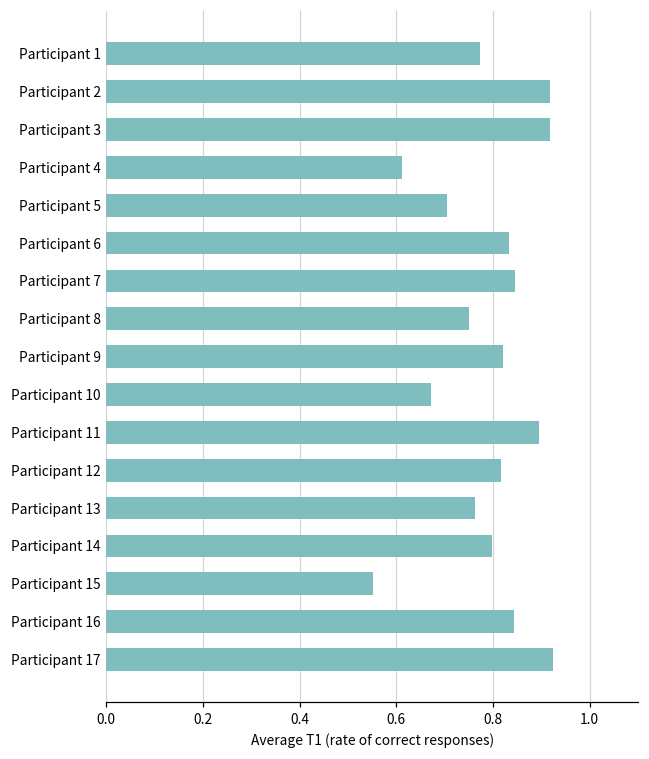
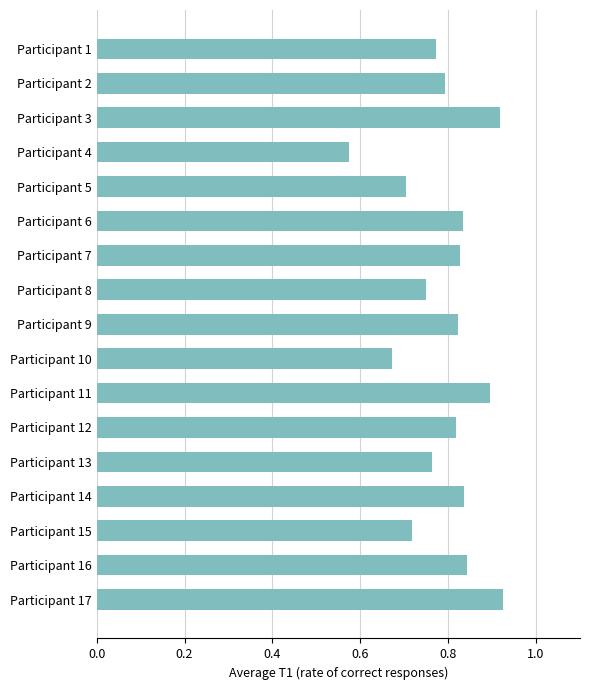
Participant 2: 0.92 -> 0.79
Participant 4: 0.61 -> 0.57
Participant 7: 0.85 -> 0.83
Participant 14: 0.80 -> 0.84
Participant 15: 0.55 -> 0.72
